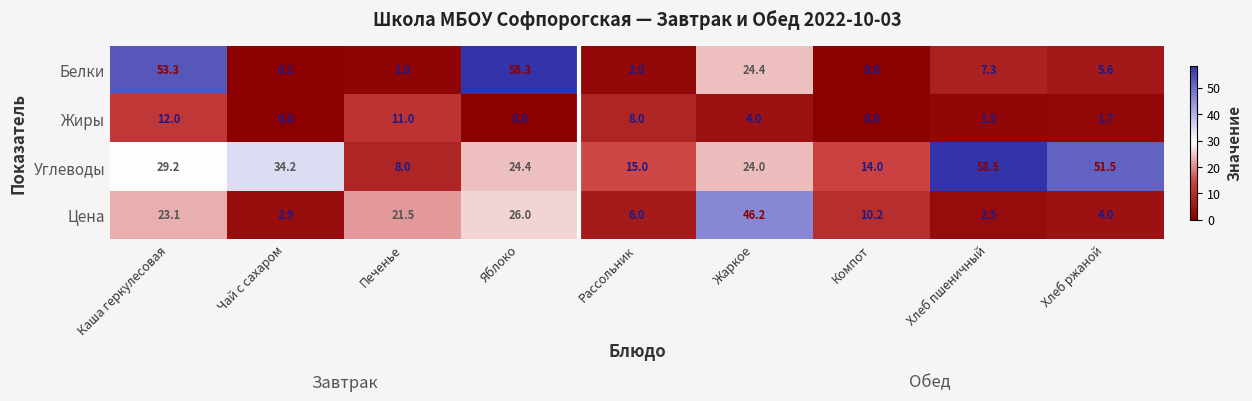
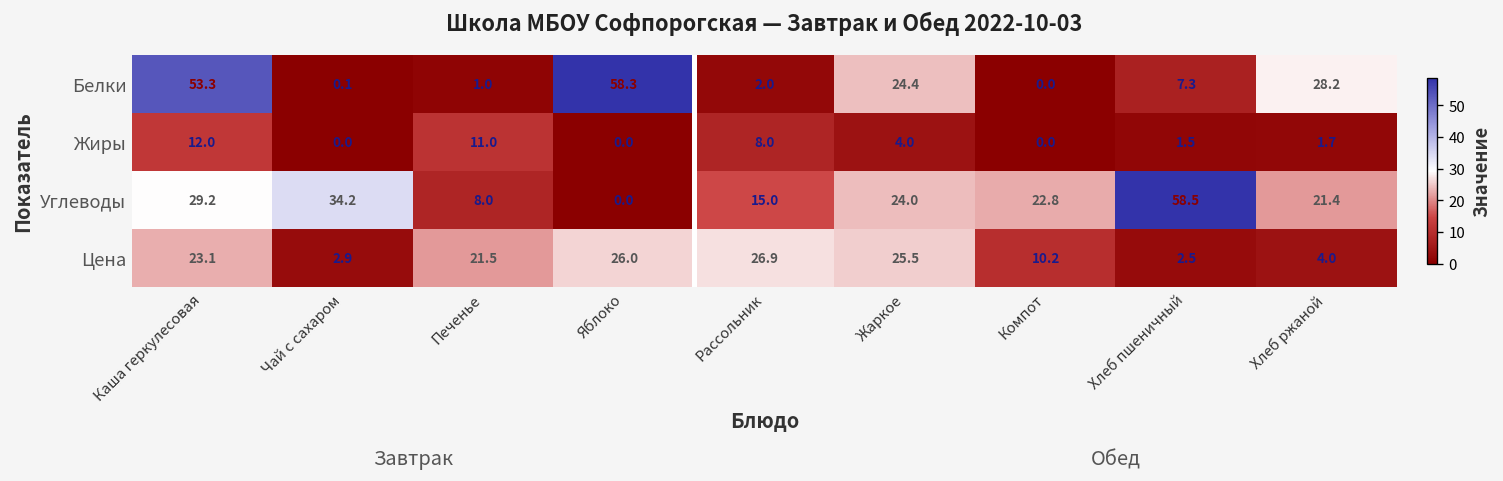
Белки, Хлеб ржаной: 5.6 -> 28.2
Углеводы, Яблоко: 24.4 -> 0.0
Углеводы, Компот: 14.0 -> 22.8
Углеводы, Хлеб ржаной: 51.5 -> 21.4
Цена, Рассольник: 6.0 -> 26.9
Цена, Жаркое: 46.2 -> 25.5
